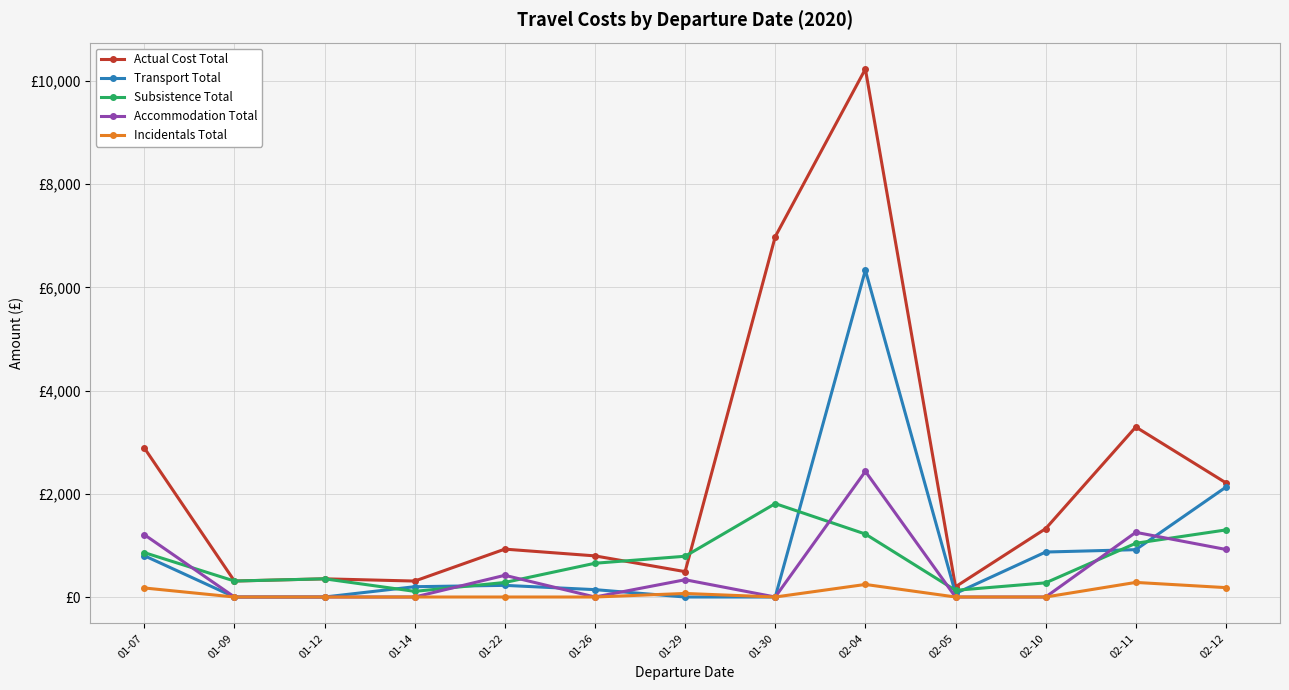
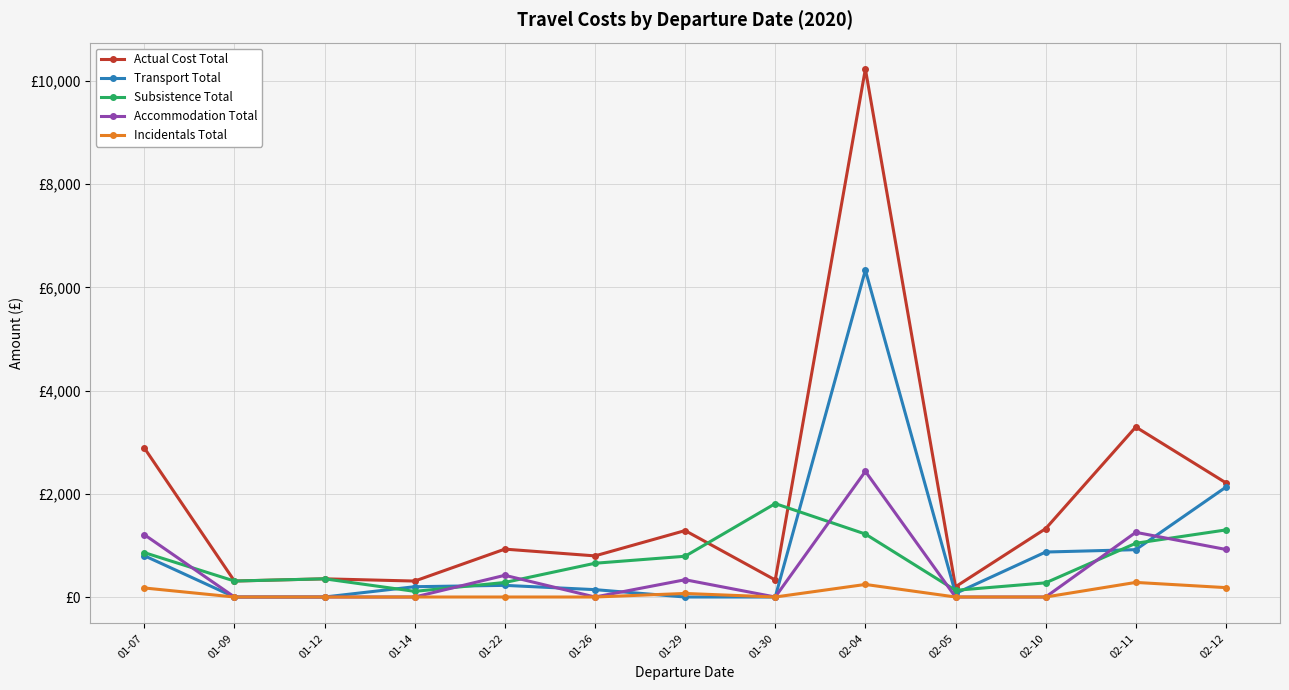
Actual Cost Total, 01-29: £500 -> £1,300
Actual Cost Total, 01-30: £7,000 -> £300
